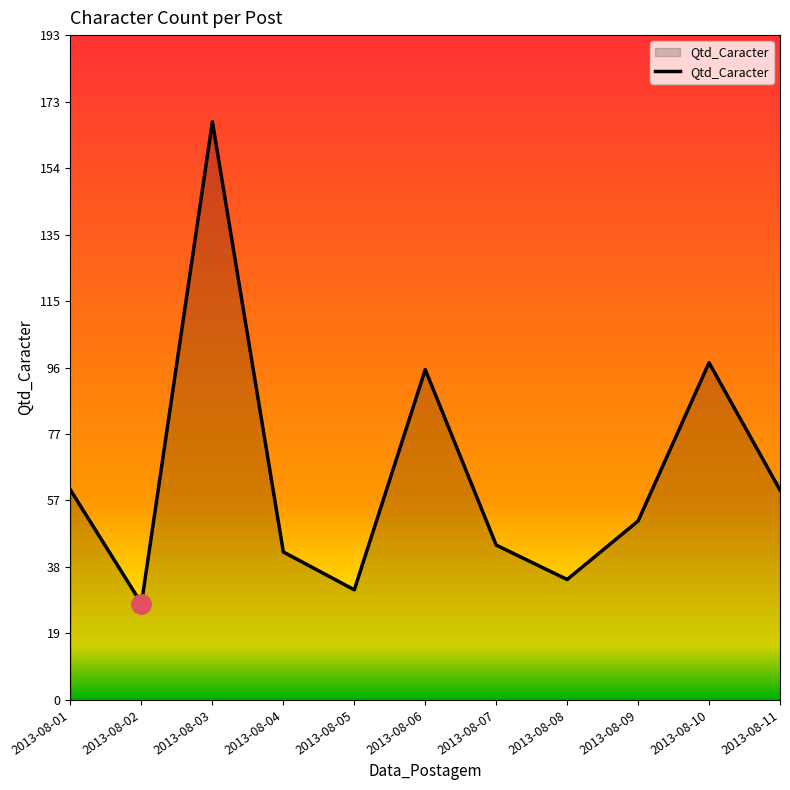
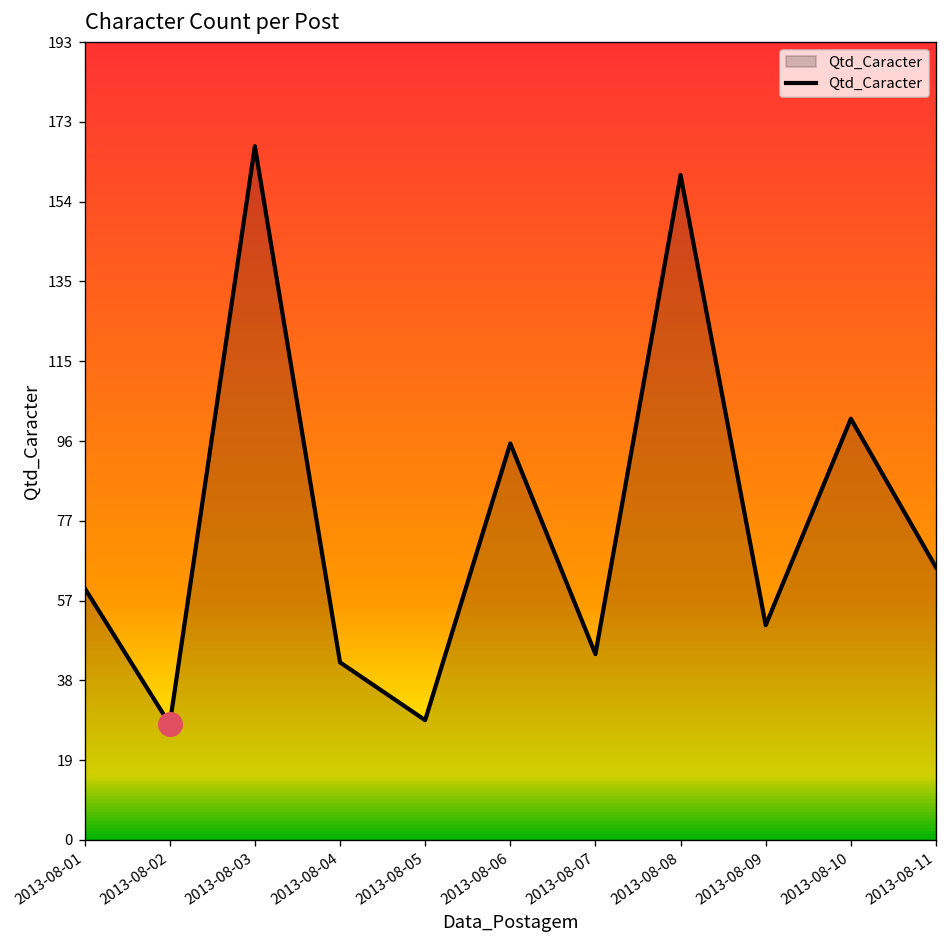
Qtd_Caracter, 2013-08-05: 32 -> 29
Qtd_Caracter, 2013-08-08: 35 -> 161
Qtd_Caracter, 2013-08-10: 98 -> 102
Qtd_Caracter, 2013-08-11: 61 -> 66
